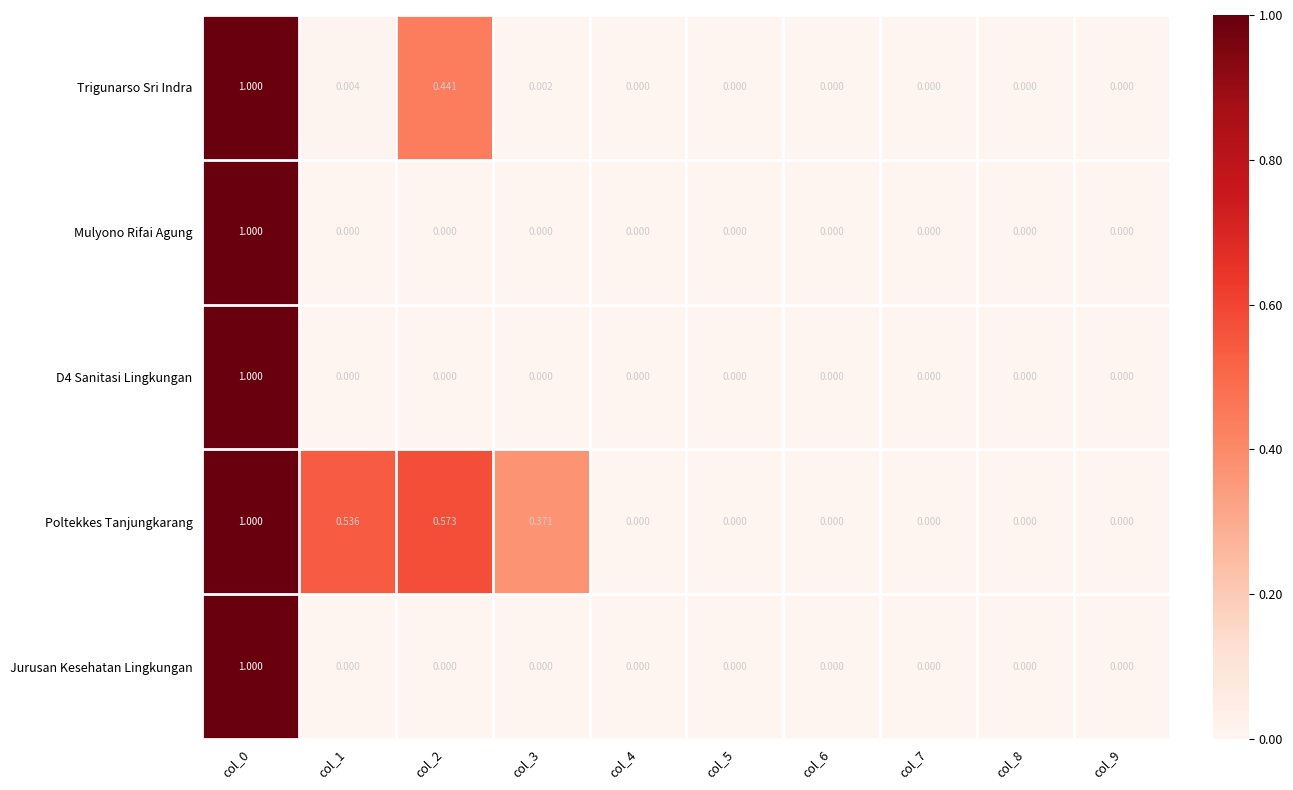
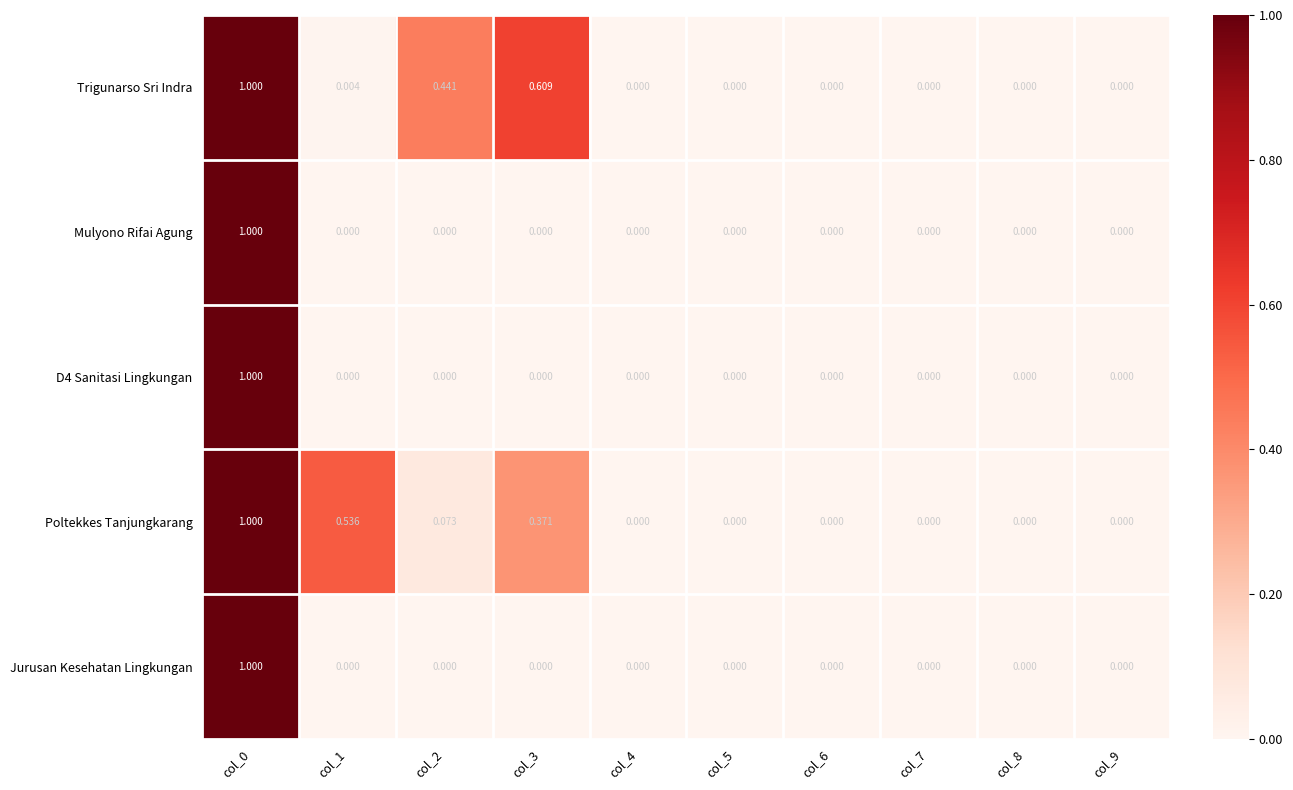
Trigunarso Sri Indra, col_3: 0.002 -> 0.609
Poltekkes Tanjungkarang, col_2: 0.573 -> 0.073
